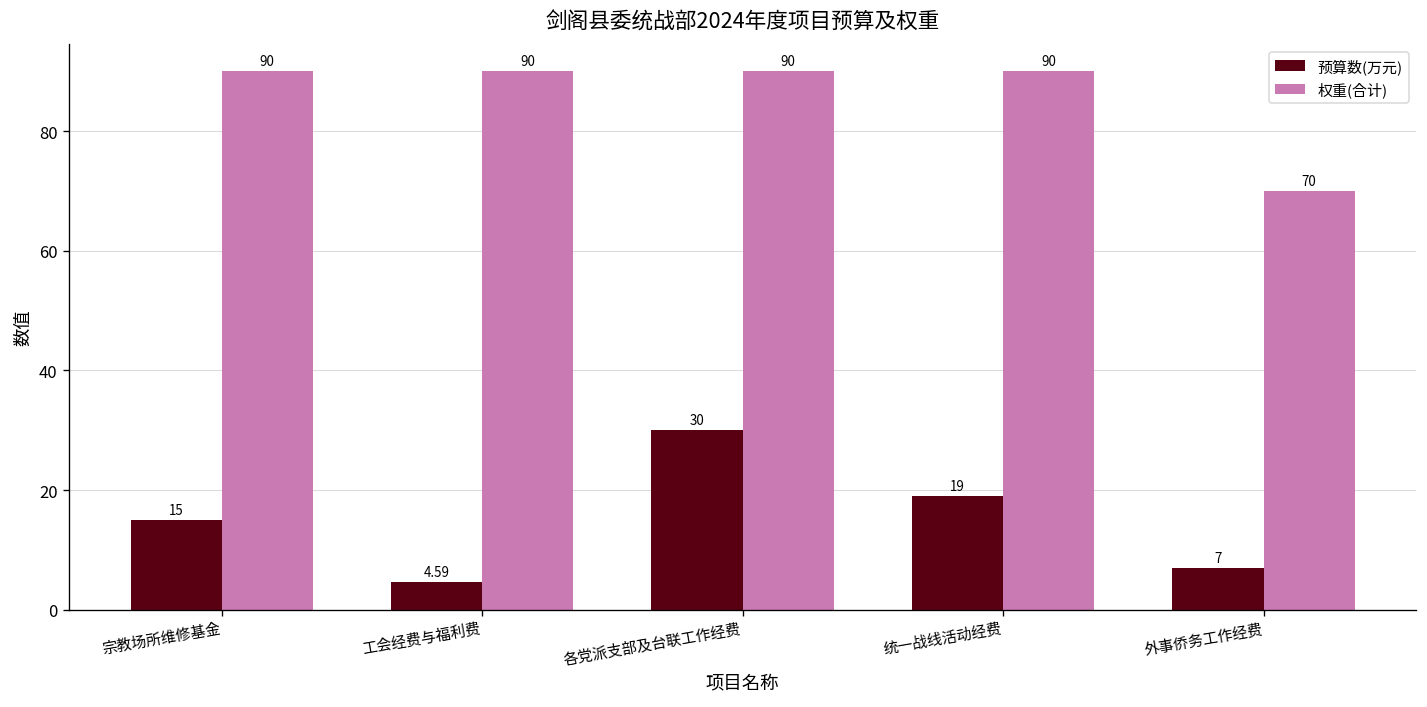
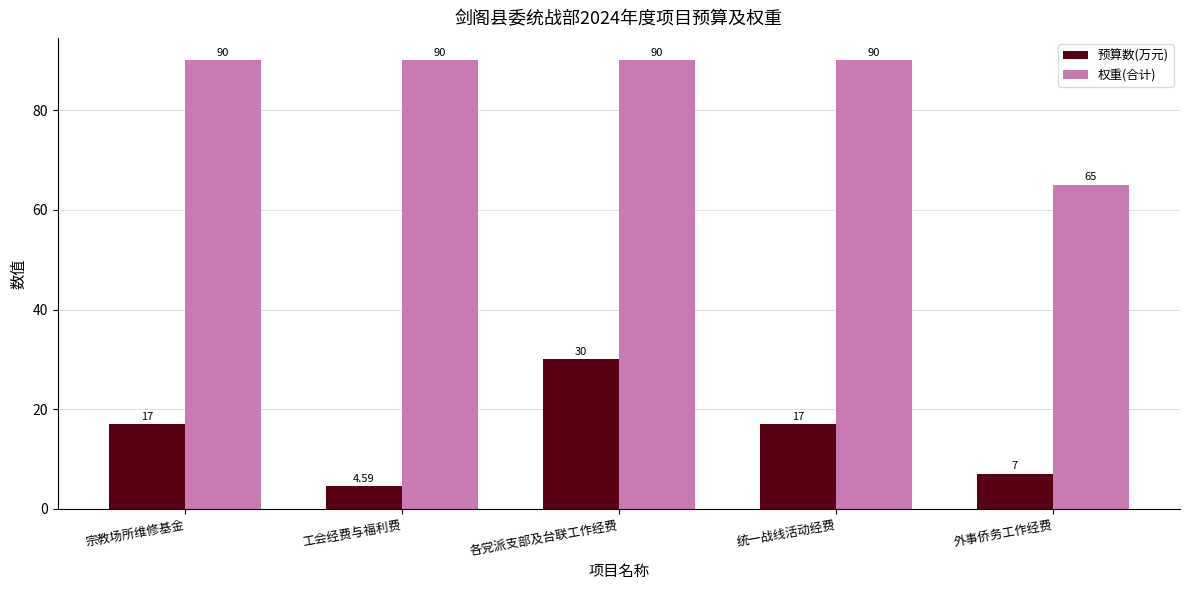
预算数(万元), 宗教场所维修基金: 15 -> 17
预算数(万元), 统一战线活动经费: 19 -> 17
权重(合计), 外事侨务工作经费: 70 -> 65
